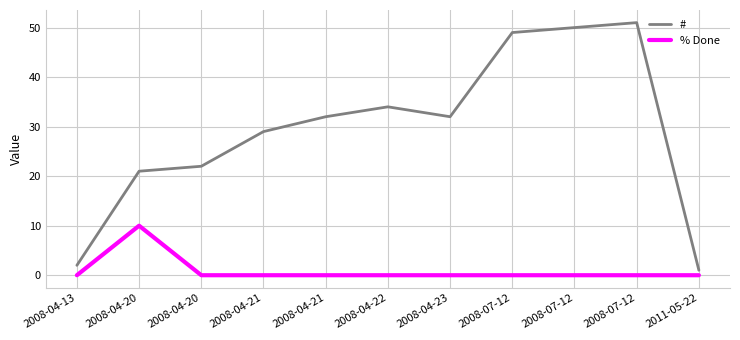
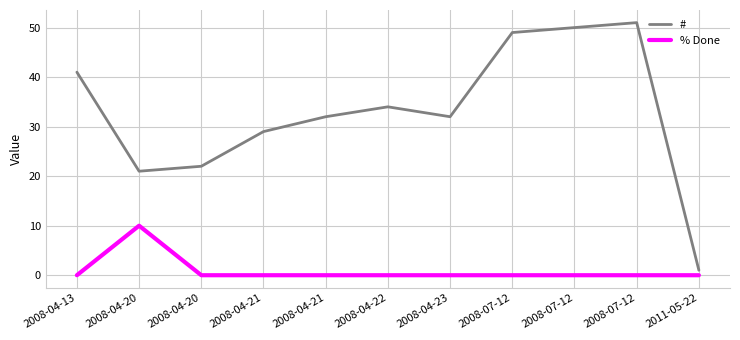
#, 2008-04-13: 2 -> 41
